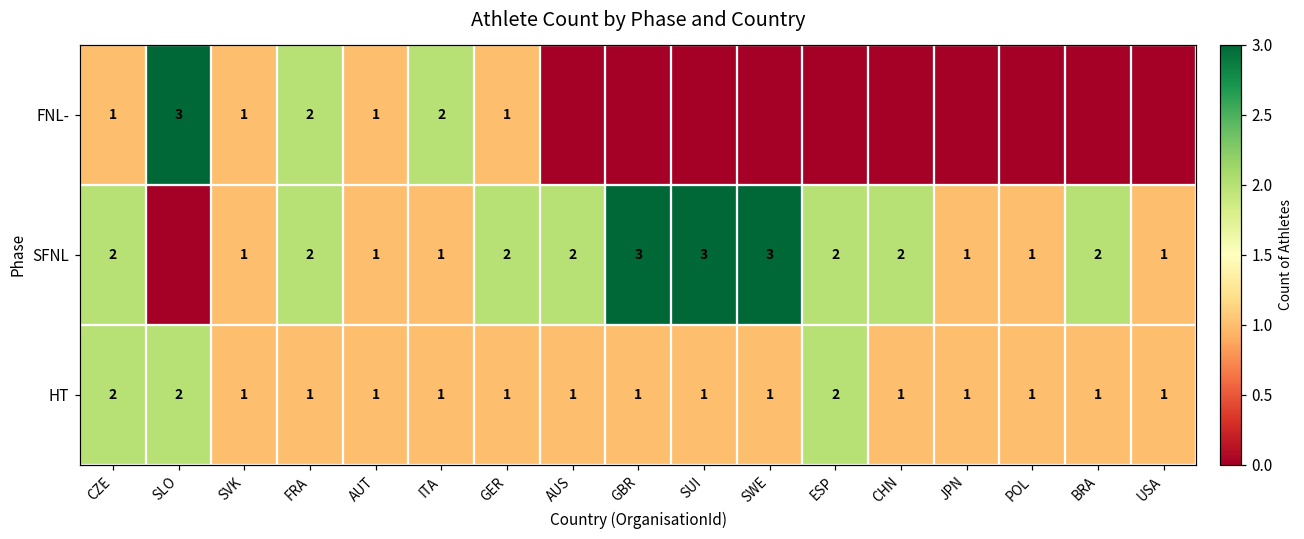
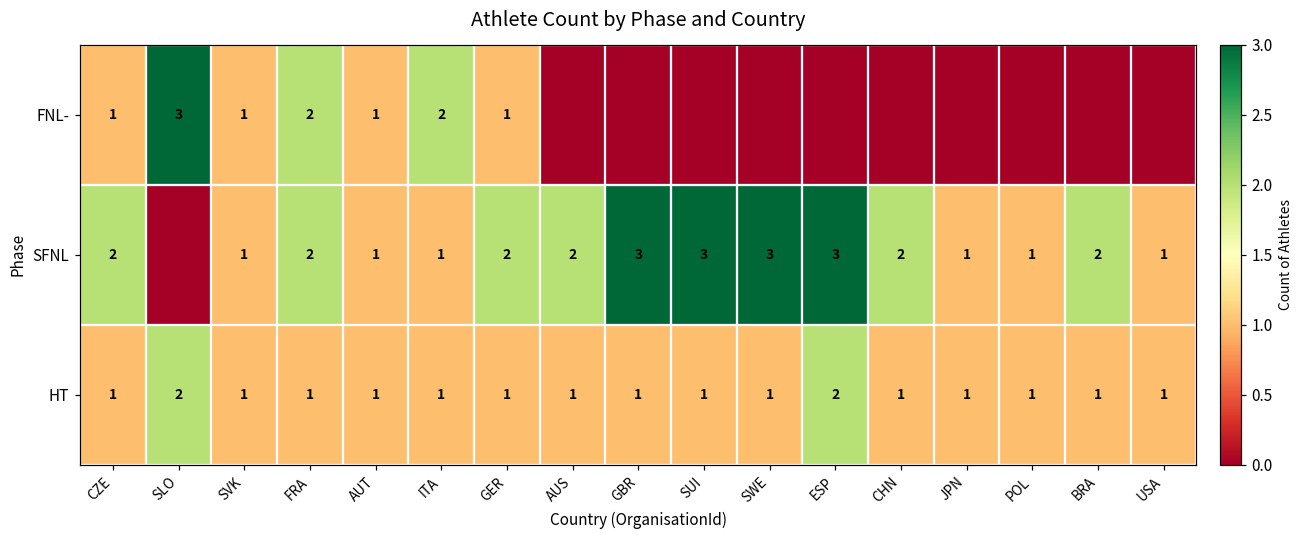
SFNL, ESP: 2 -> 3
HT, CZE: 2 -> 1
